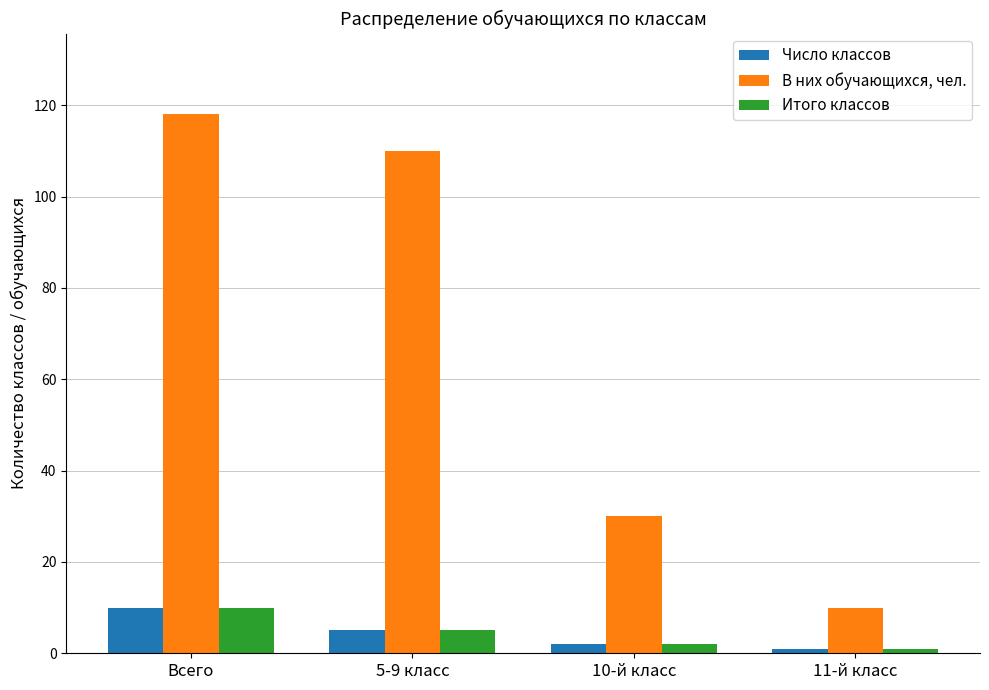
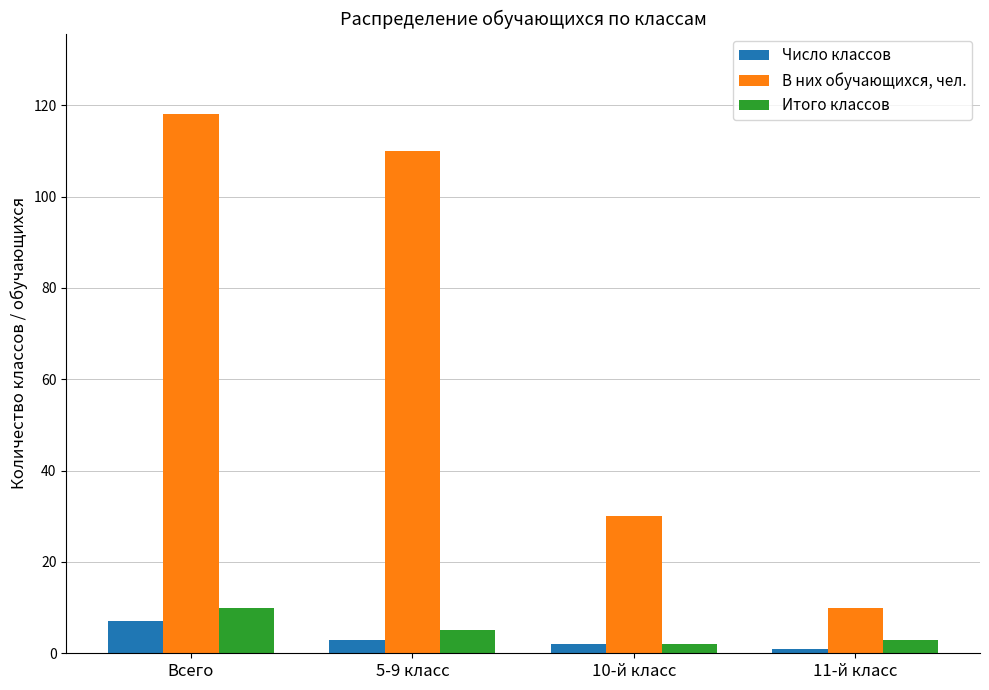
Число классов, Всего: 10 -> 7
Число классов, 5-9 класс: 5 -> 3
Итого классов, 11-й класс: 1 -> 3
